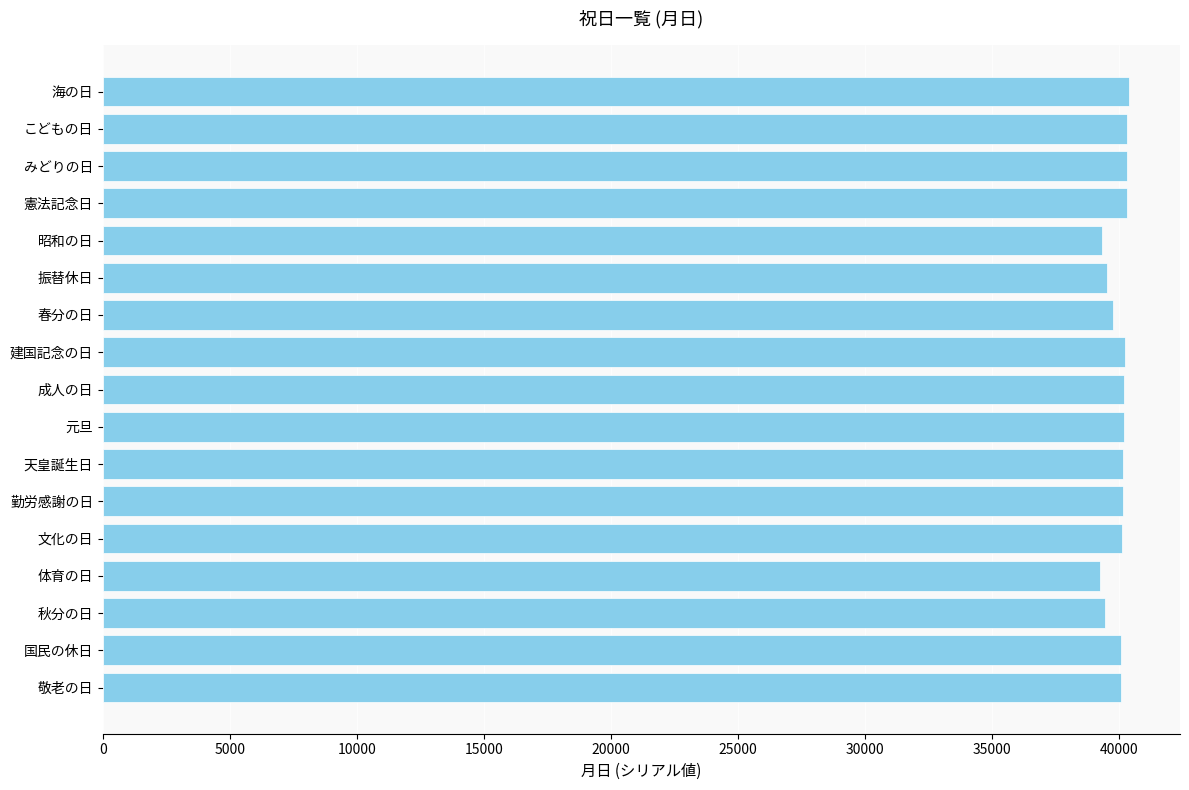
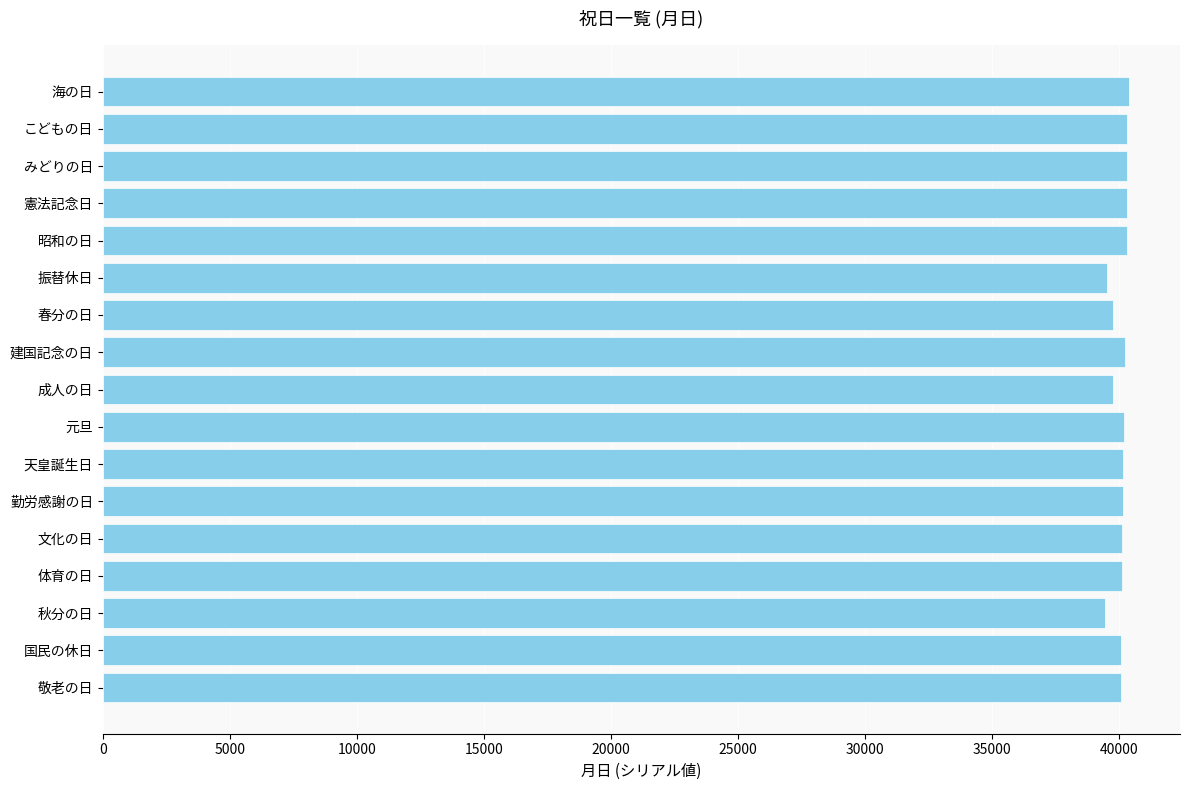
昭和の日: 39300 -> 40300
成人の日: 40200 -> 39800
体育の日: 39300 -> 40100
